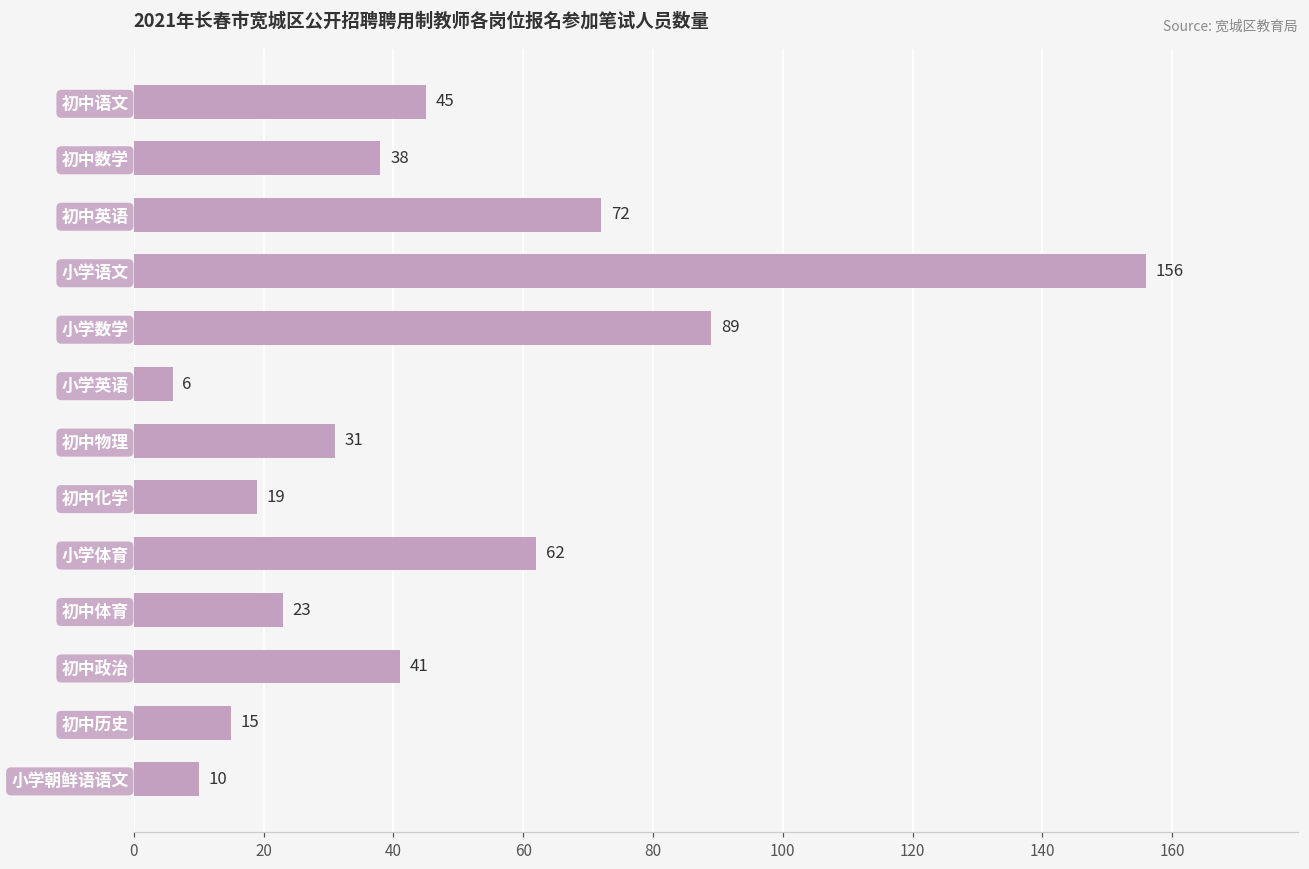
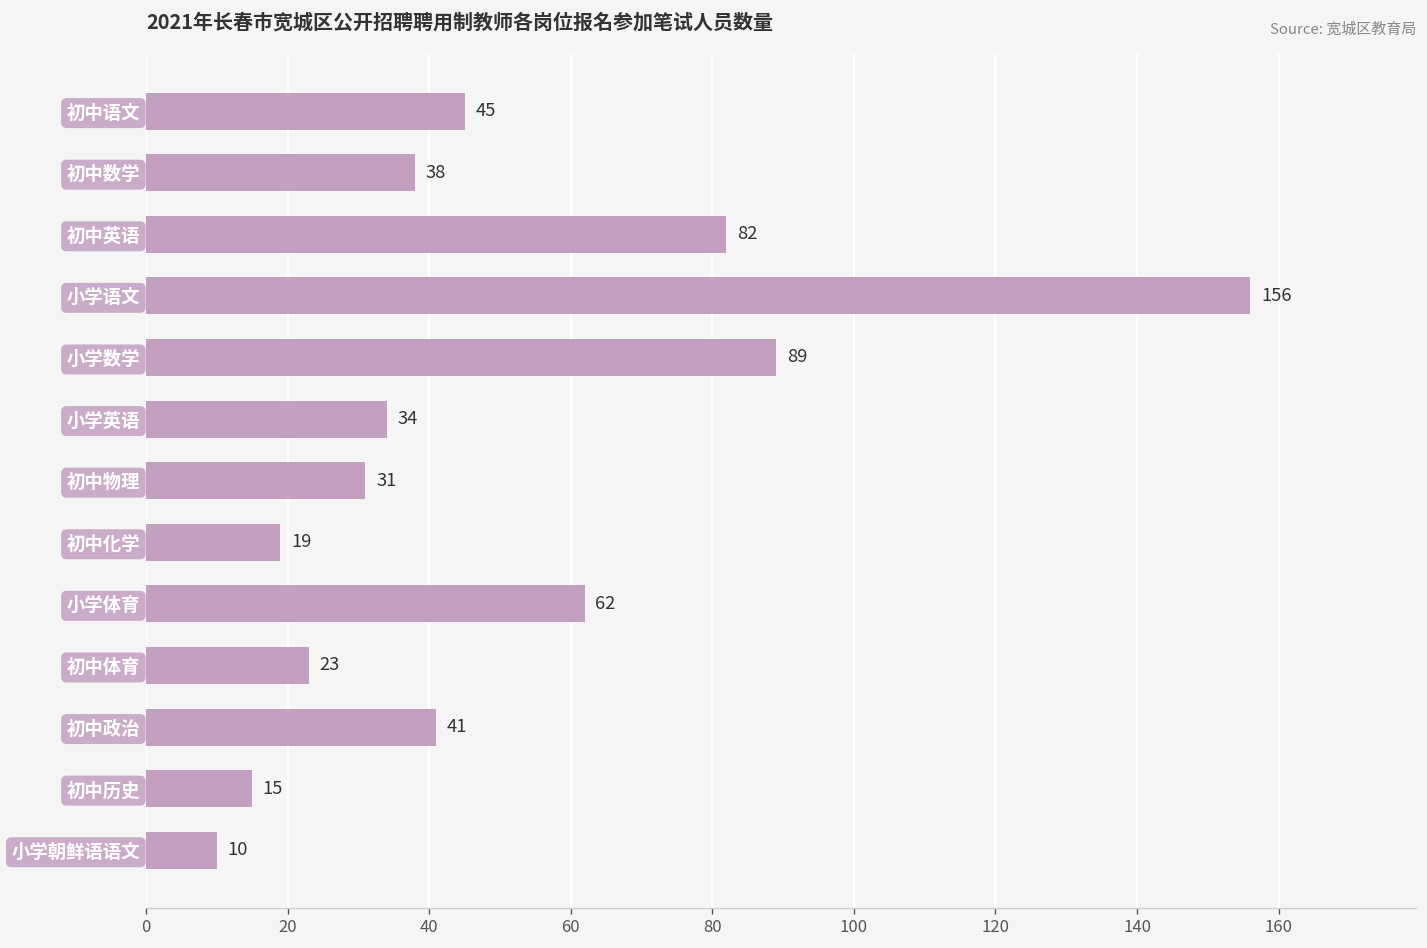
初中英语: 72 -> 82
小学英语: 6 -> 34
